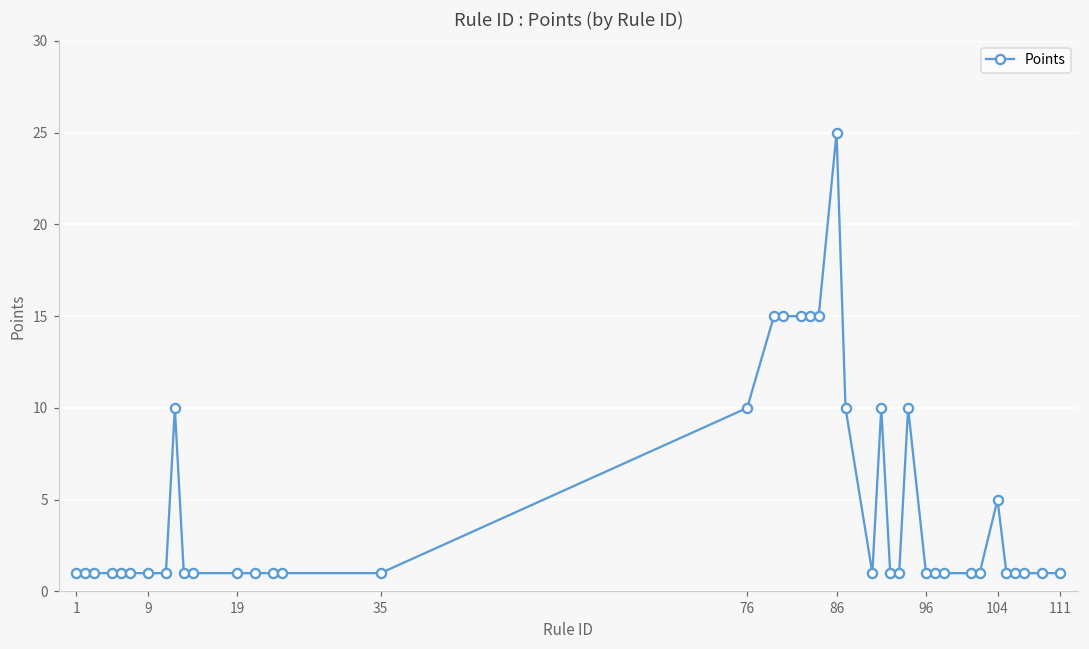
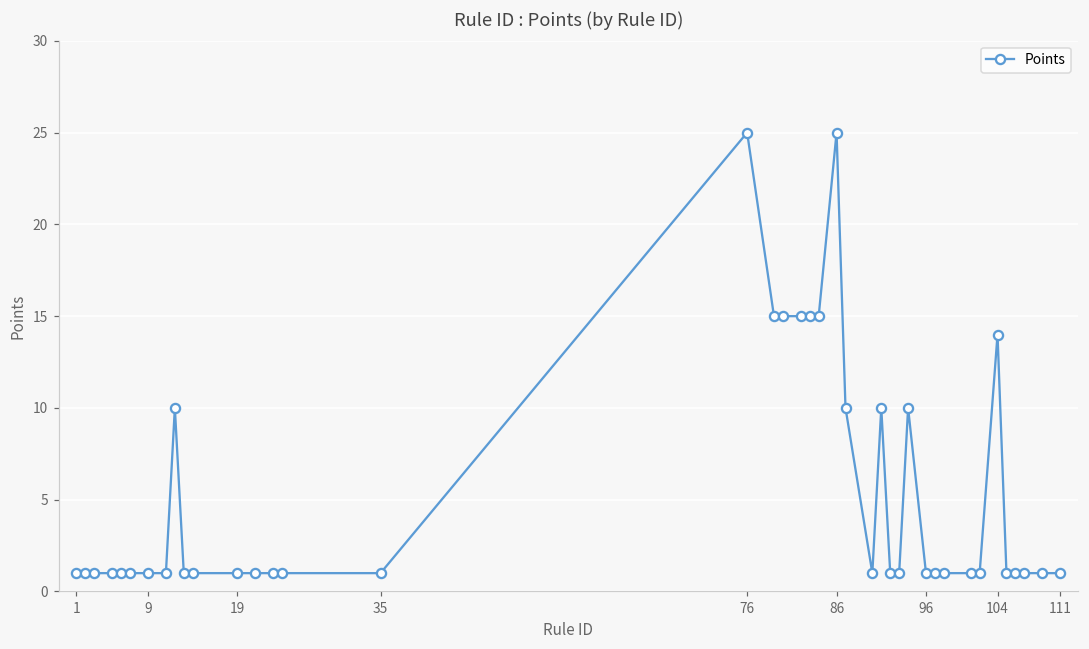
76: 10 -> 25
104: 5 -> 14
